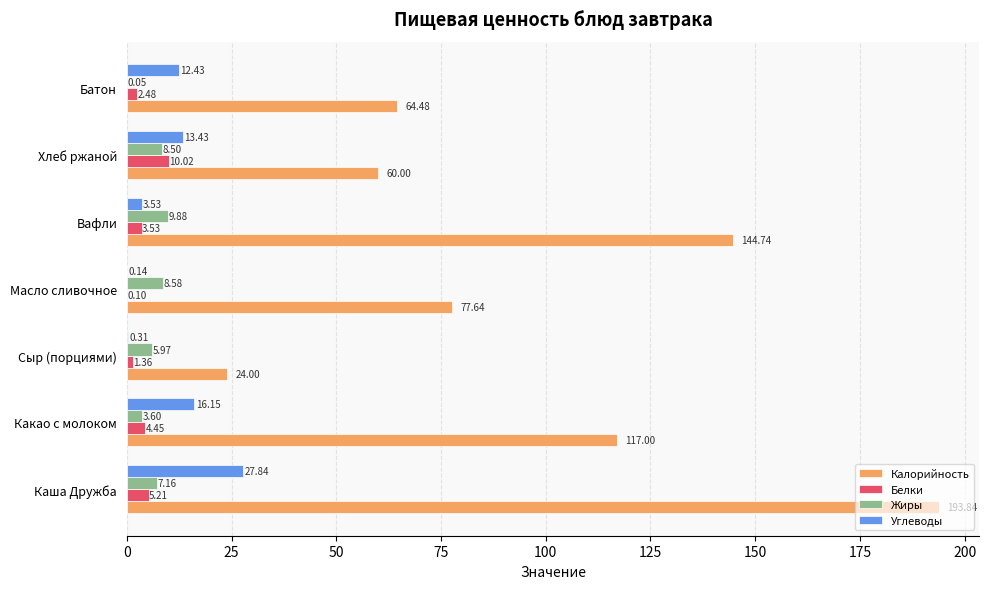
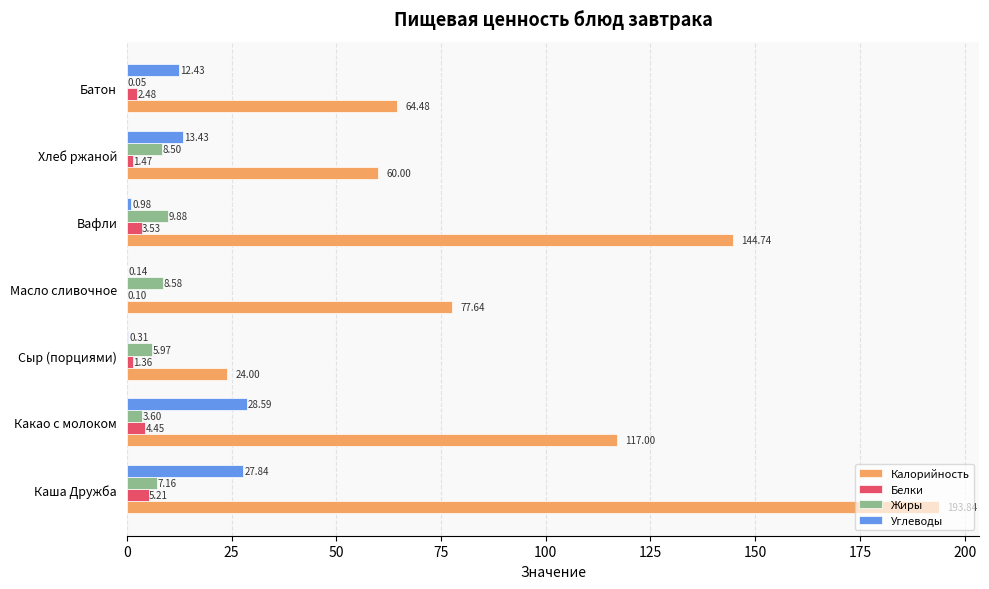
Белки, Хлеб ржаной: 10.02 -> 1.47
Углеводы, Вафли: 3.53 -> 0.98
Углеводы, Какао с молоком: 16.15 -> 28.59
